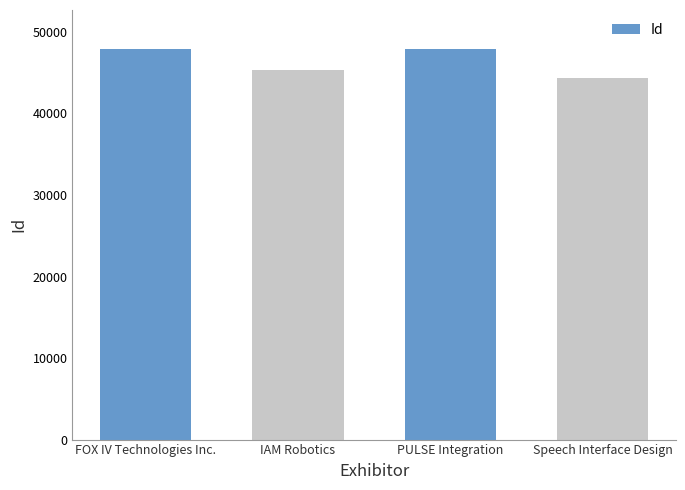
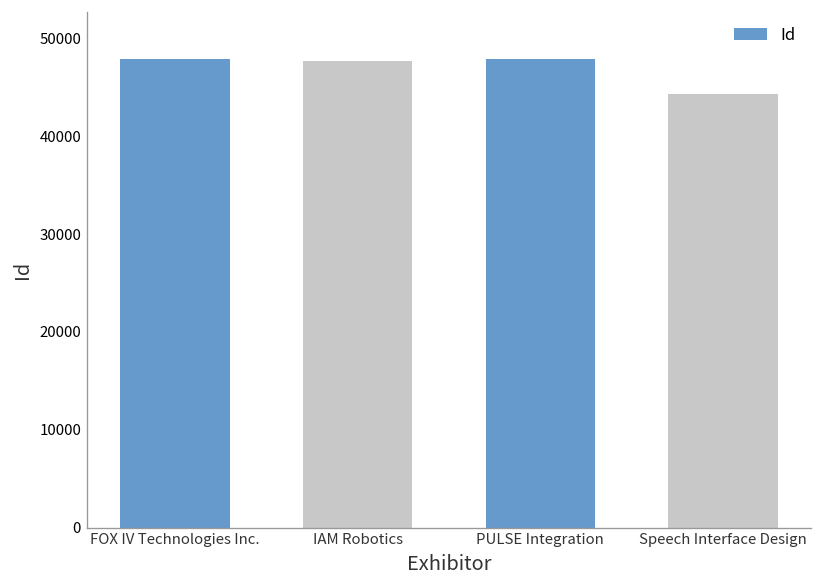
IAM Robotics: 45000 -> 48000
